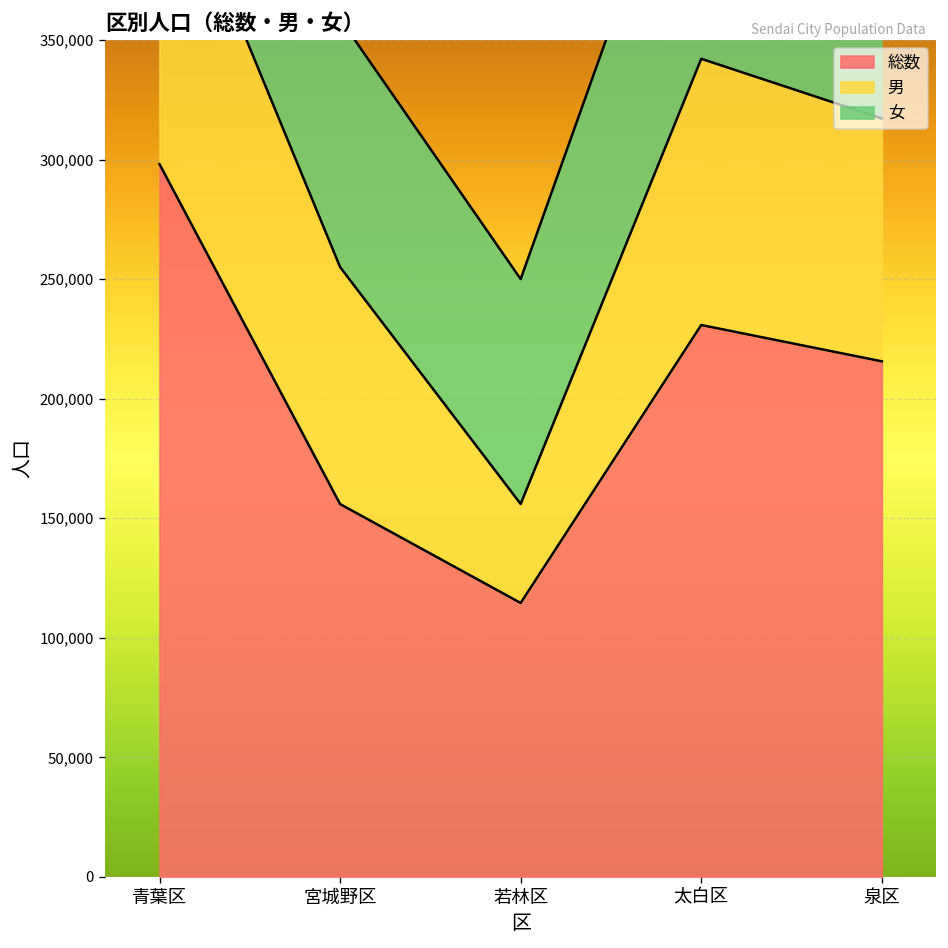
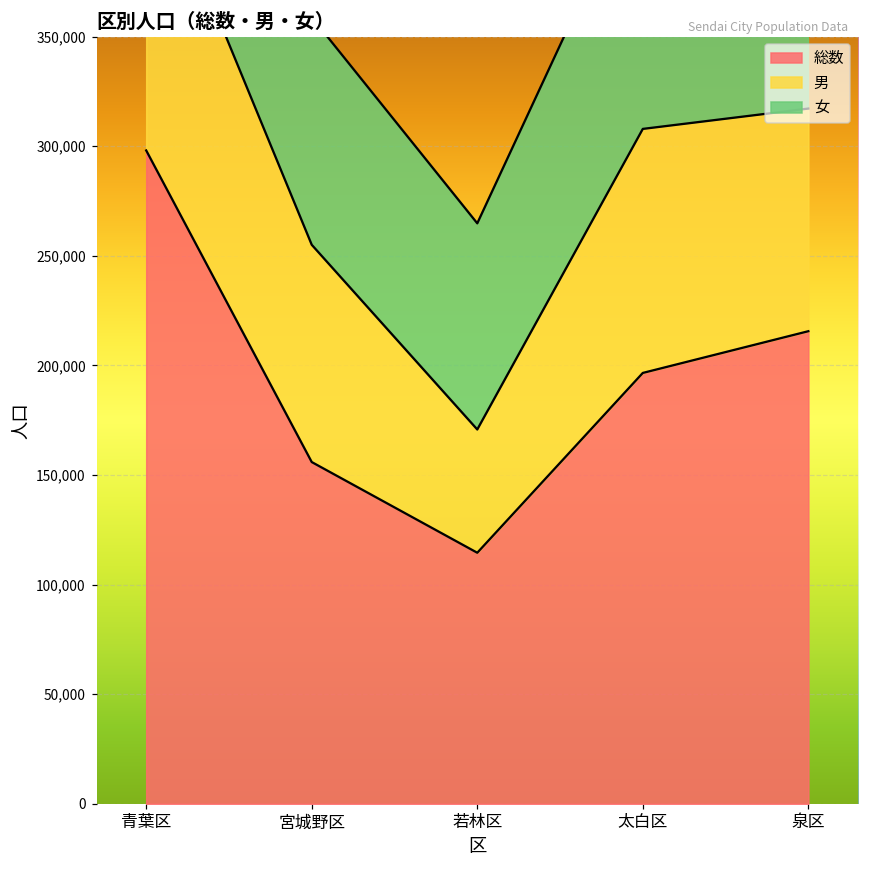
男, 若林区: 41,000 -> 56,000
総数, 太白区: 231,000 -> 197,000
